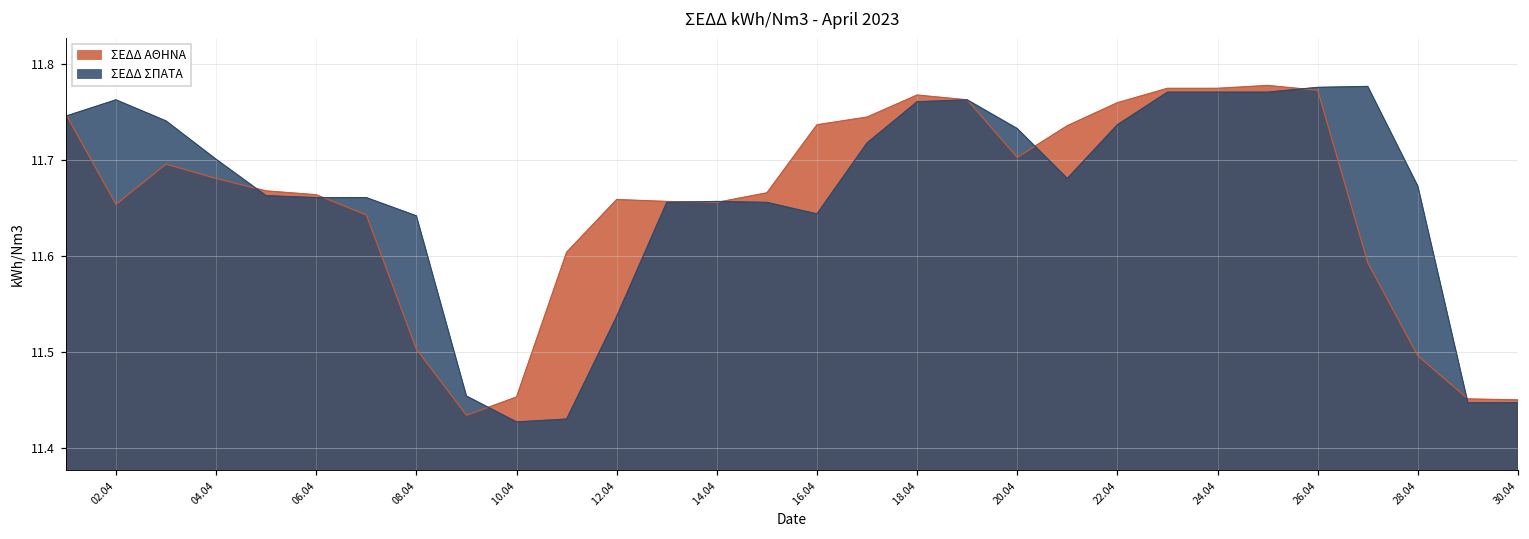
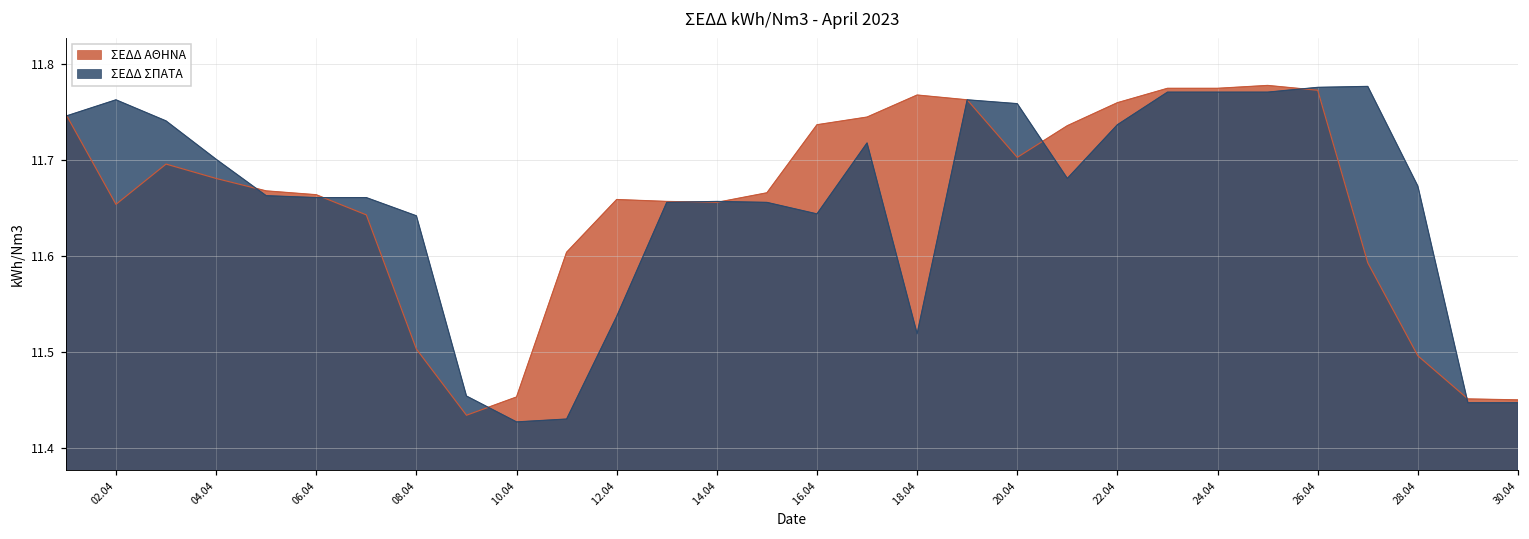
ΣΕΔΔ ΣΠΑΤΑ, 18.04: 11.76 -> 11.52
ΣΕΔΔ ΣΠΑΤΑ, 20.04: 11.73 -> 11.76
